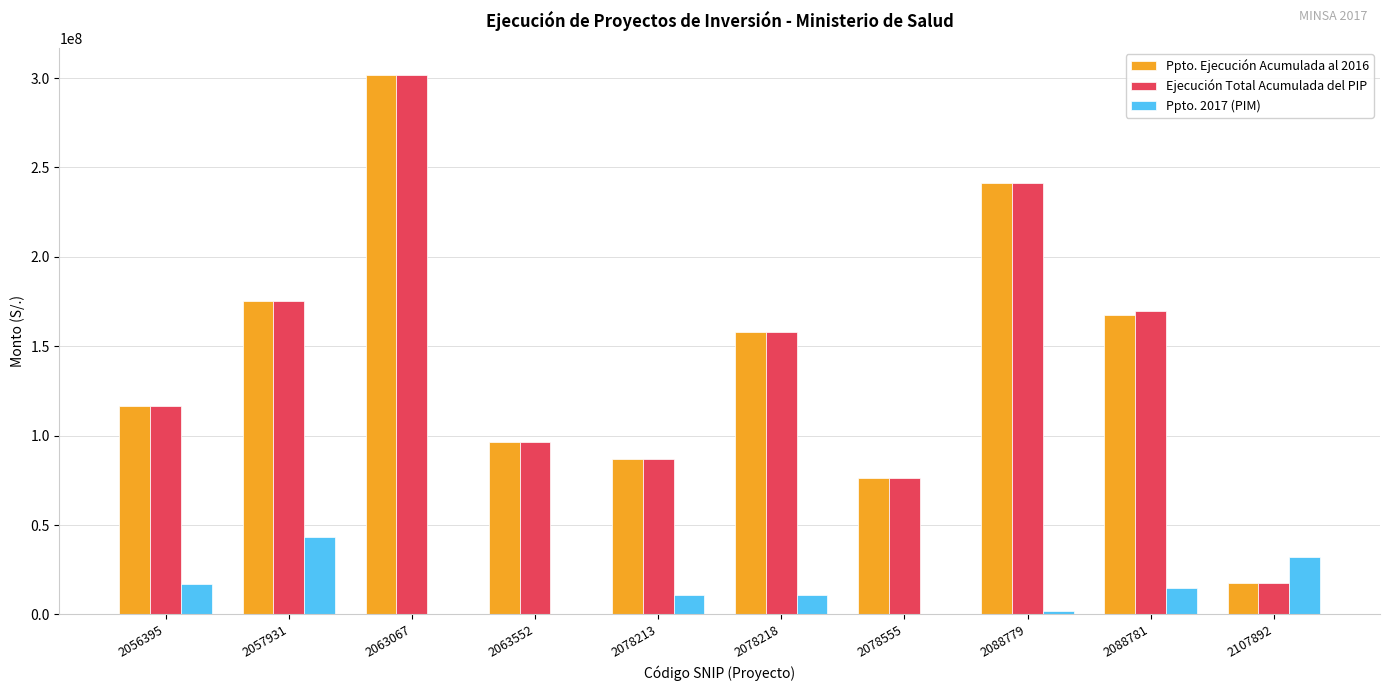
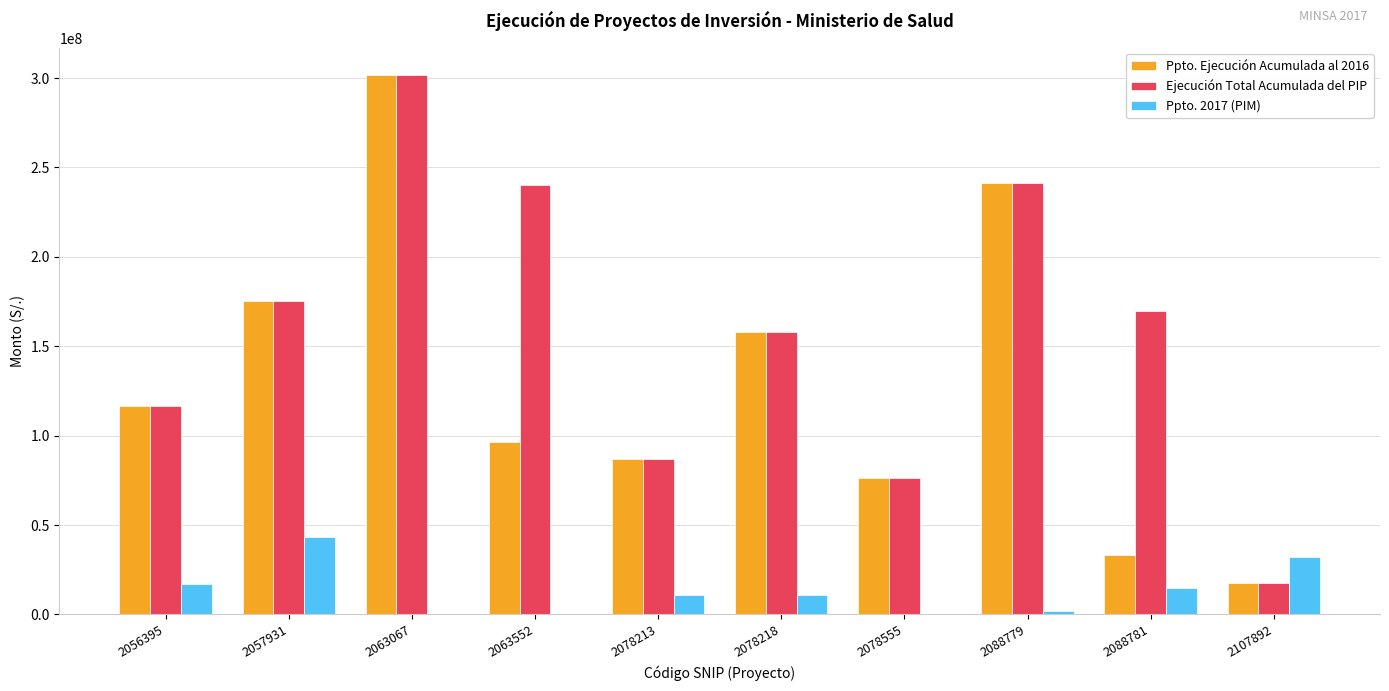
Ejecución Total Acumulada del PIP, 2063552: 96000000 -> 240000000
Ppto. Ejecución Acumulada al 2016, 2088781: 168000000 -> 33000000
